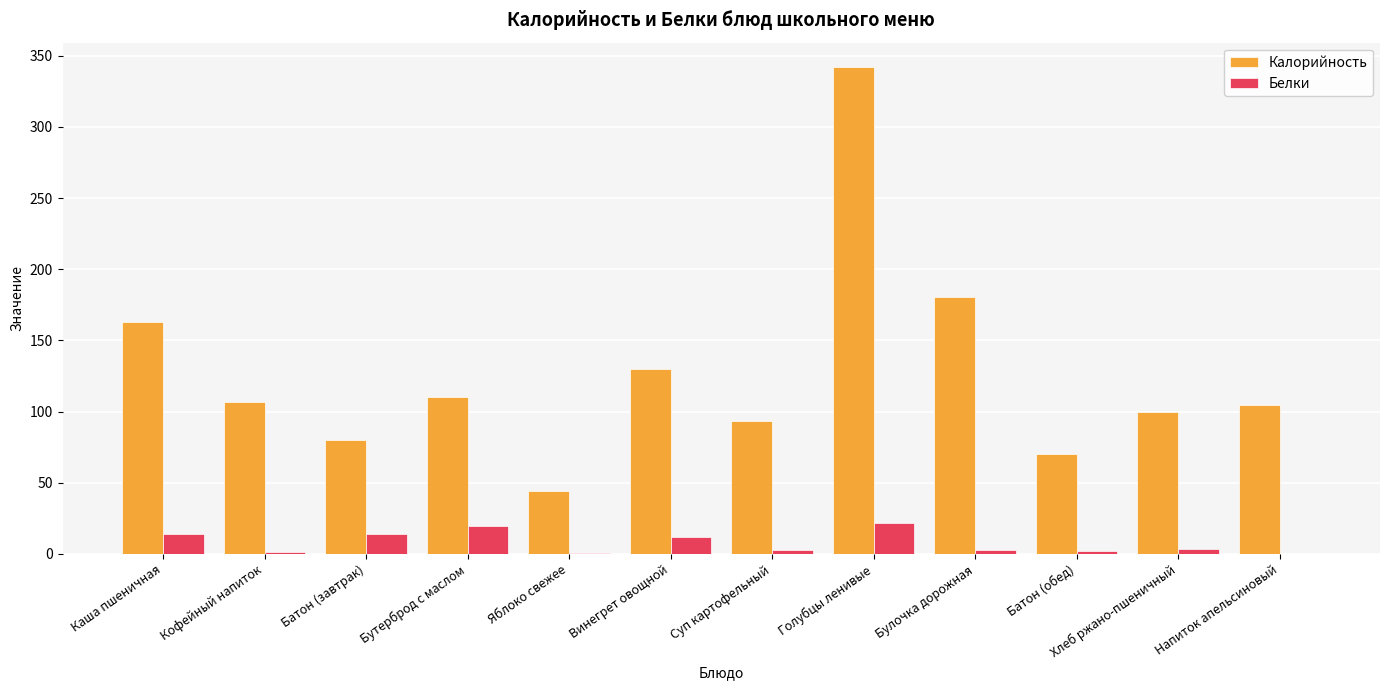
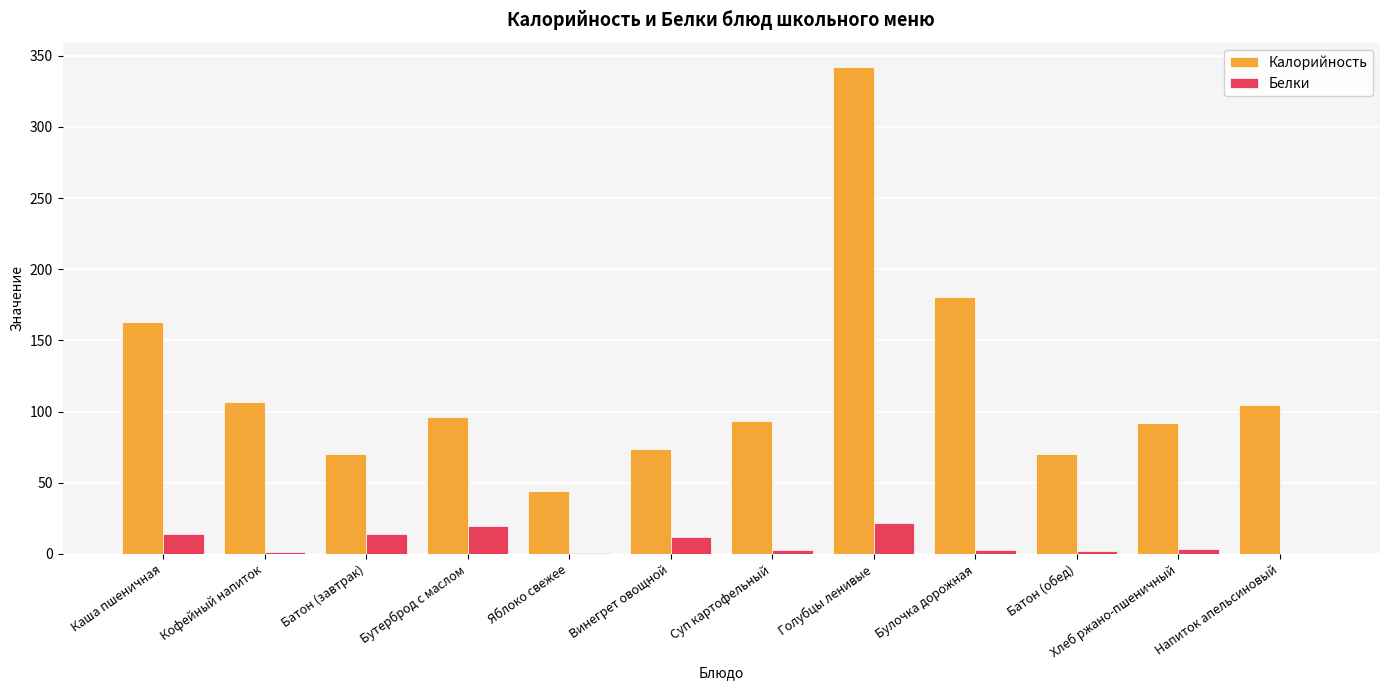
Калорийность, Батон (завтрак): 80 -> 70
Калорийность, Бутерброд с маслом: 110 -> 96
Калорийность, Винегрет овощной: 130 -> 74
Калорийность, Хлеб ржано-пшеничный: 100 -> 92
